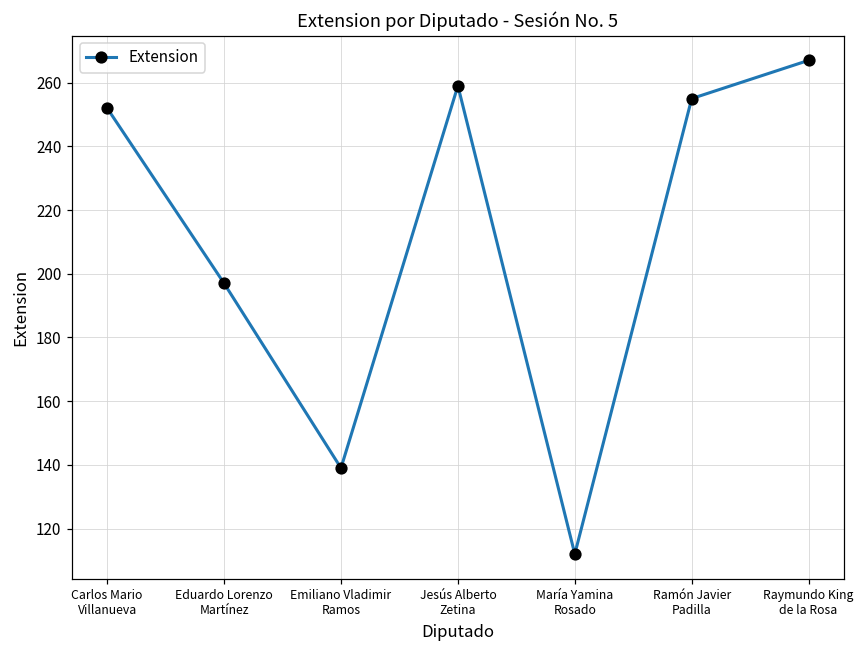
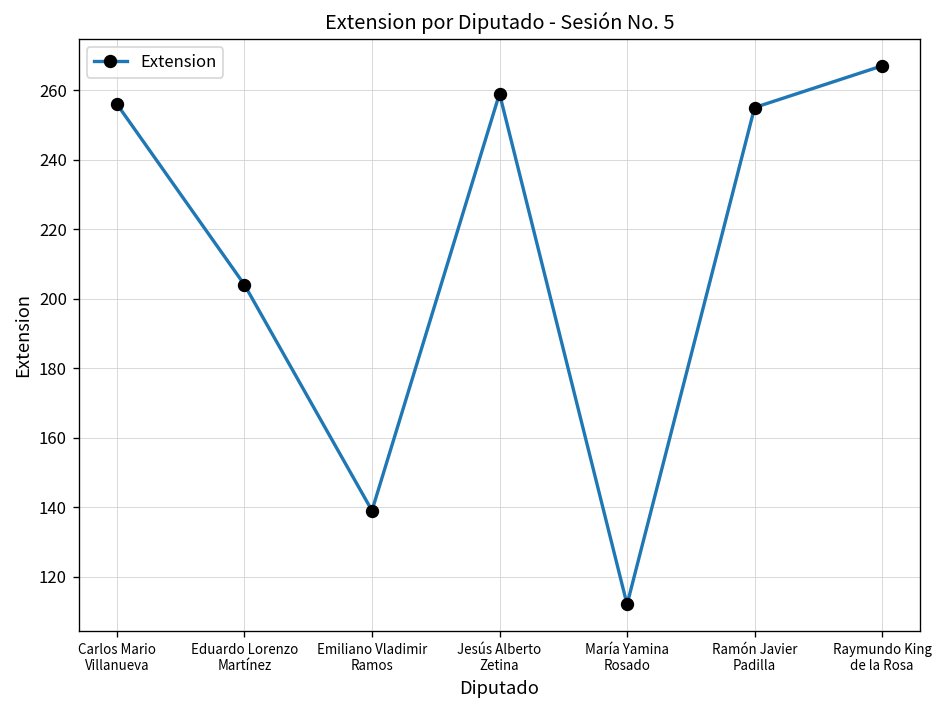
Carlos Mario Villanueva: 252 -> 256
Eduardo Lorenzo Martínez: 197 -> 204
